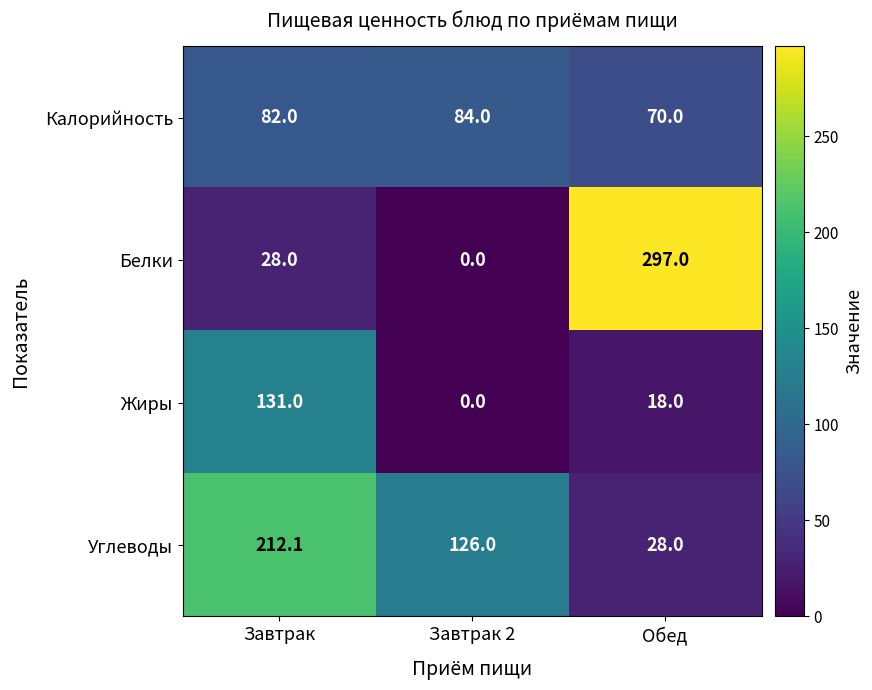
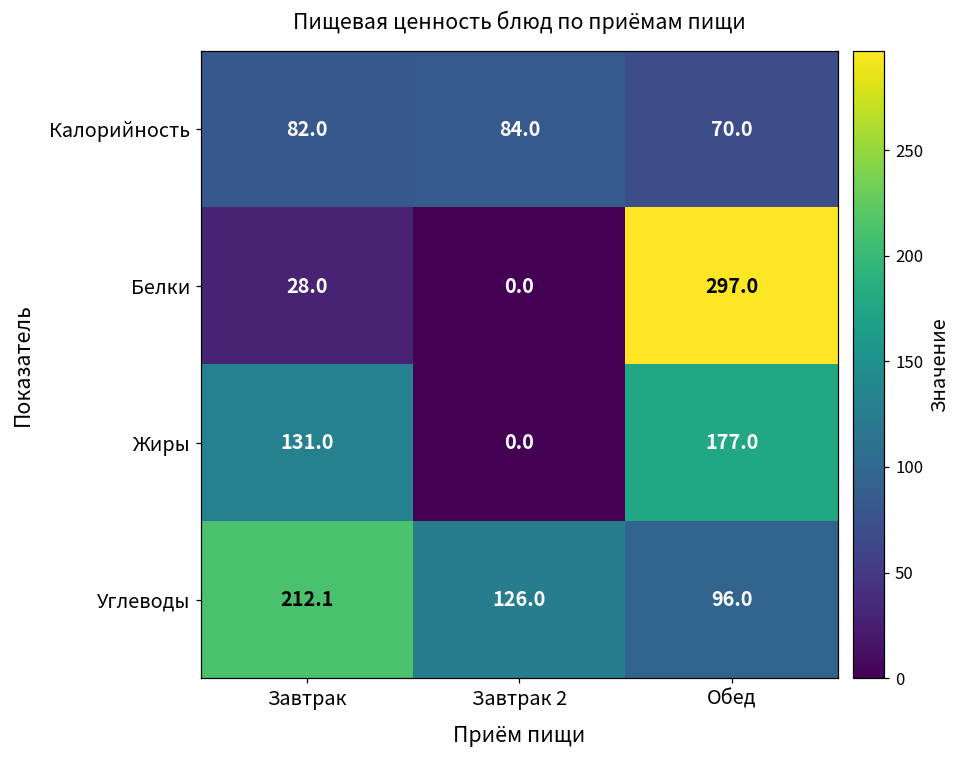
Жиры, Обед: 18.0 -> 177.0
Углеводы, Обед: 28.0 -> 96.0
